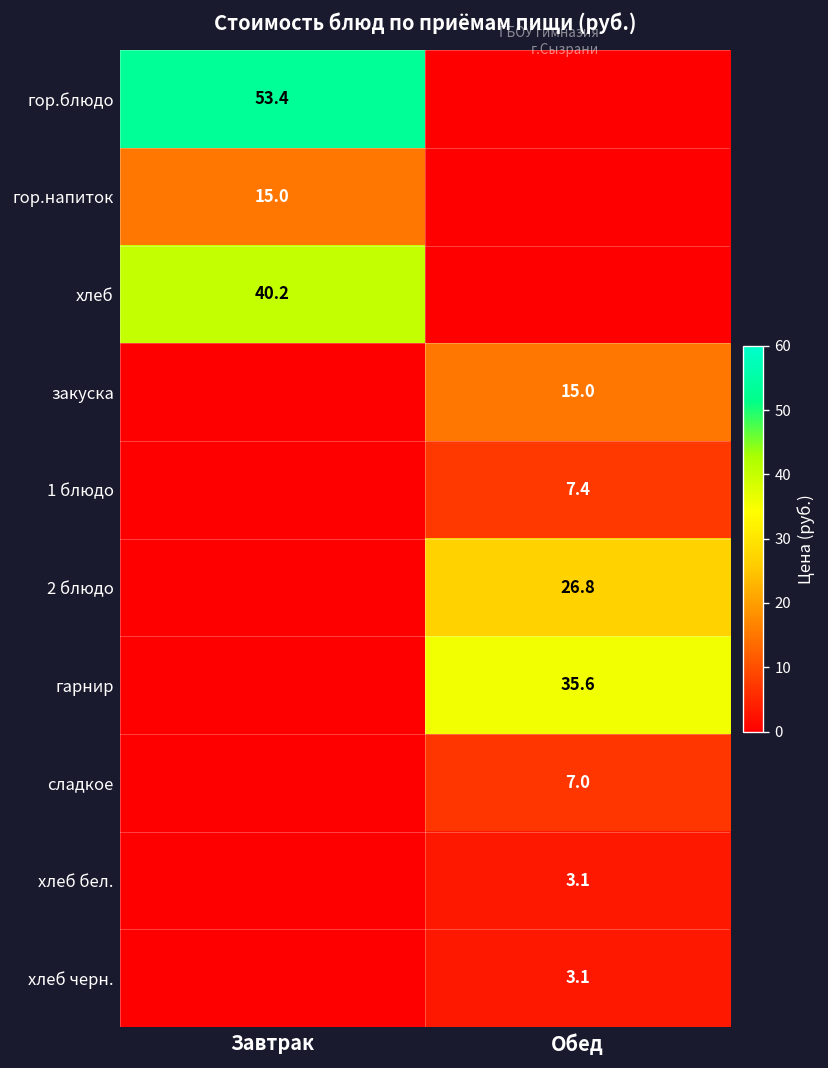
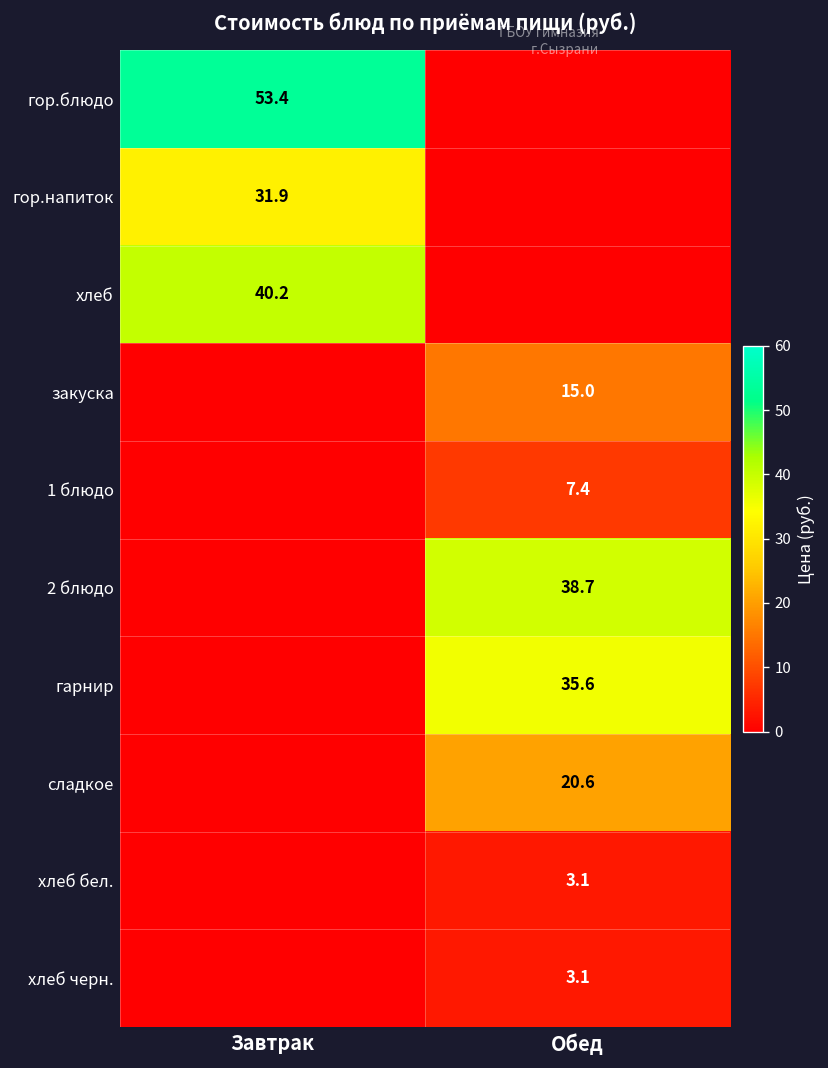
гор.напиток, Завтрак: 15.0 -> 31.9
2 блюдо, Обед: 26.8 -> 38.7
сладкое, Обед: 7.0 -> 20.6
